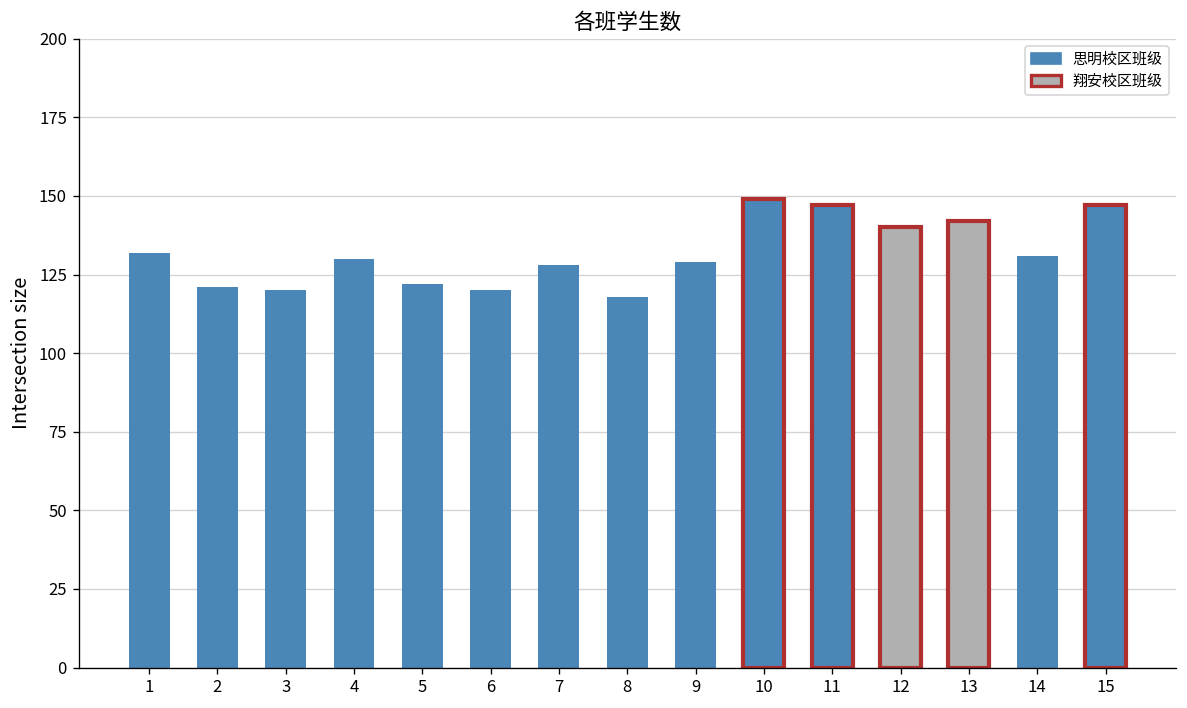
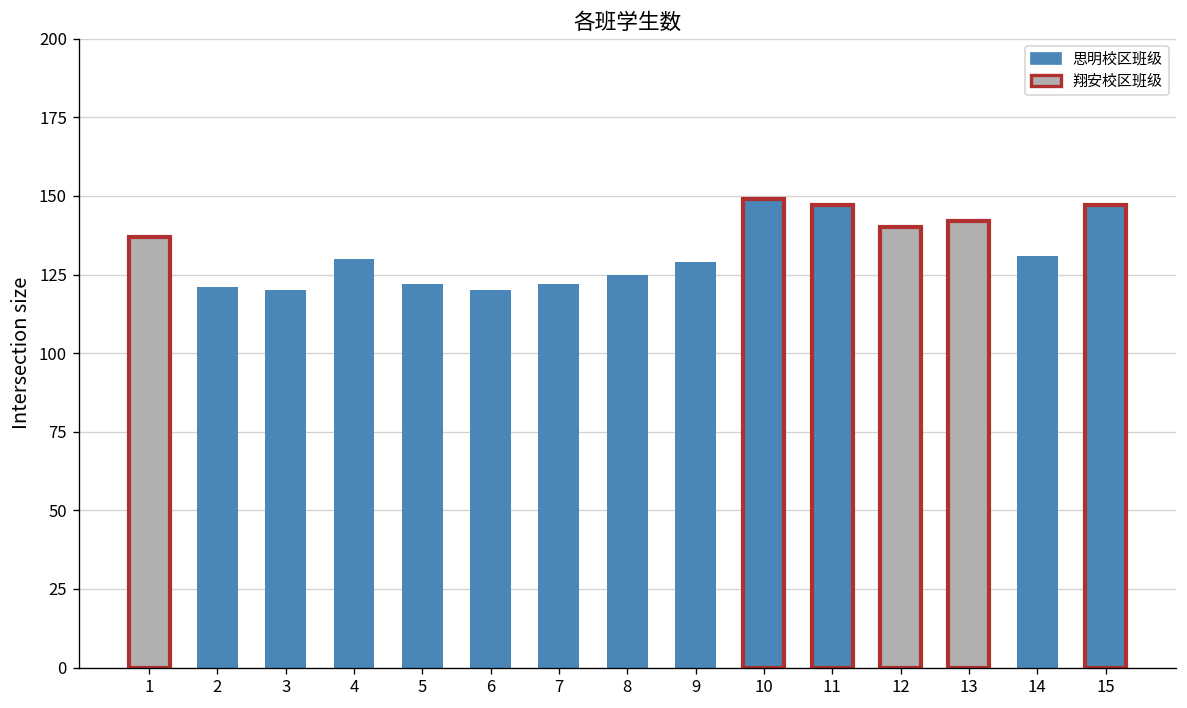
1: 132 -> 137
7: 128 -> 122
8: 118 -> 125
